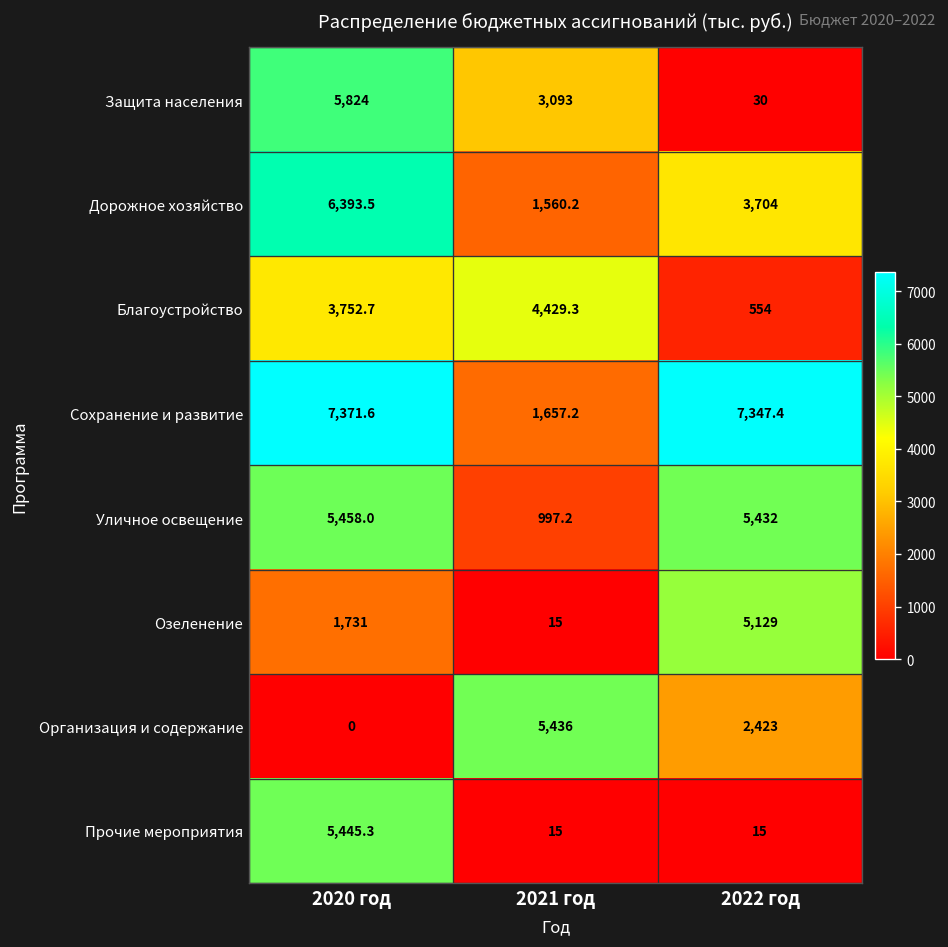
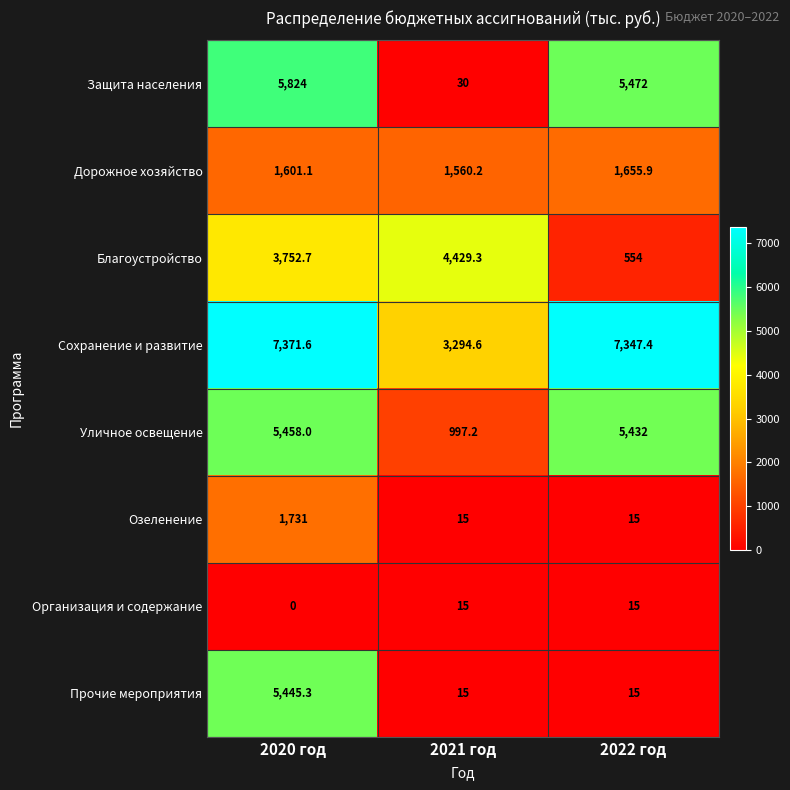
Защита населения, 2021 год: 3,093 -> 30
Защита населения, 2022 год: 30 -> 5,472
Дорожное хозяйство, 2020 год: 6,393.5 -> 1,601.1
Дорожное хозяйство, 2022 год: 3,704 -> 1,655.9
Сохранение и развитие, 2021 год: 1,657.2 -> 3,294.6
Озеленение, 2022 год: 5,129 -> 15
Организация и содержание, 2021 год: 5,436 -> 15
Организация и содержание, 2022 год: 2,423 -> 15
